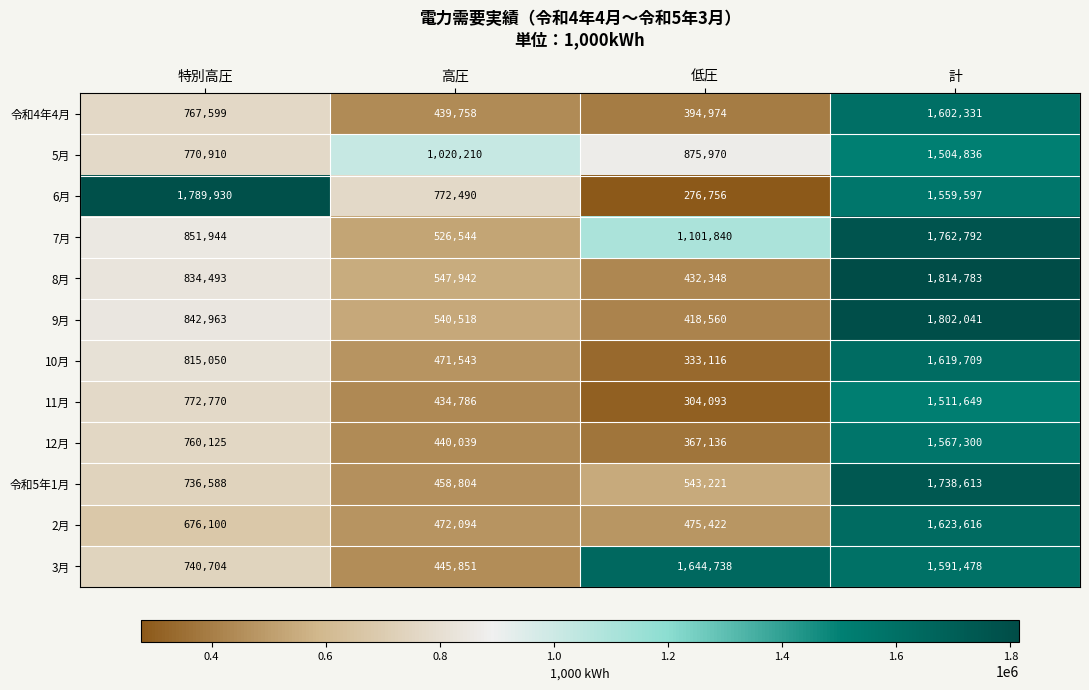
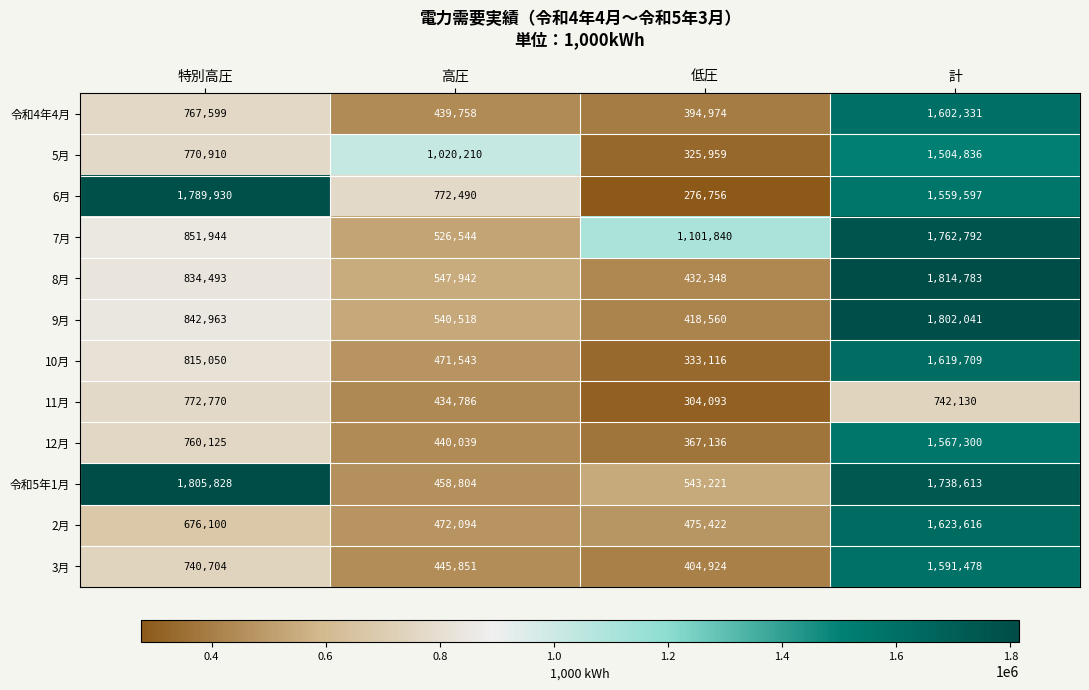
5月, 低圧: 875,970 -> 325,959
11月, 計: 1,511,649 -> 742,130
令和5年1月, 特別高圧: 736,588 -> 1,805,828
3月, 低圧: 1,644,738 -> 404,924
